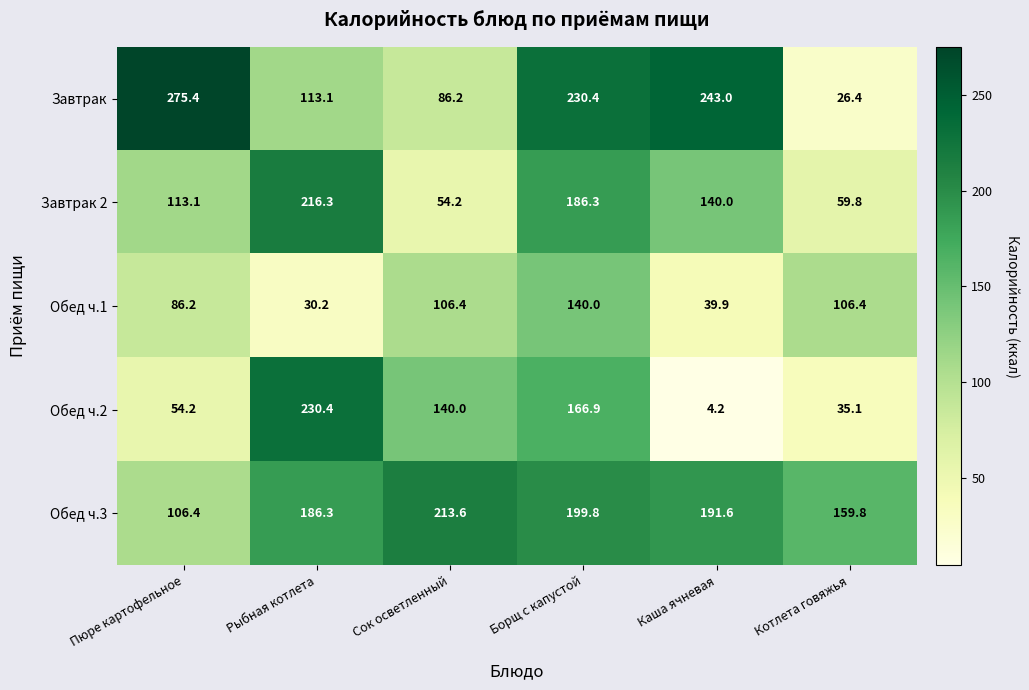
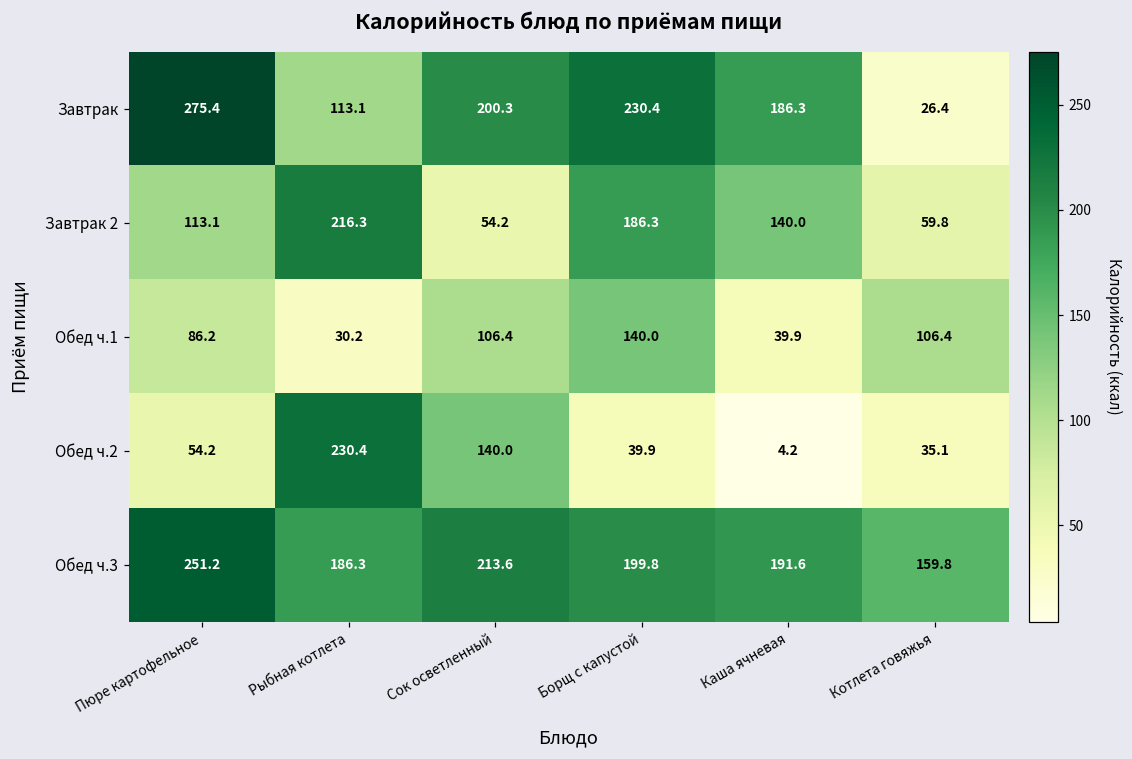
Завтрак, Сок осветленный: 86.2 -> 200.3
Завтрак, Каша ячневая: 243.0 -> 186.3
Обед ч.2, Борщ с капустой: 166.9 -> 39.9
Обед ч.3, Пюре картофельное: 106.4 -> 251.2
